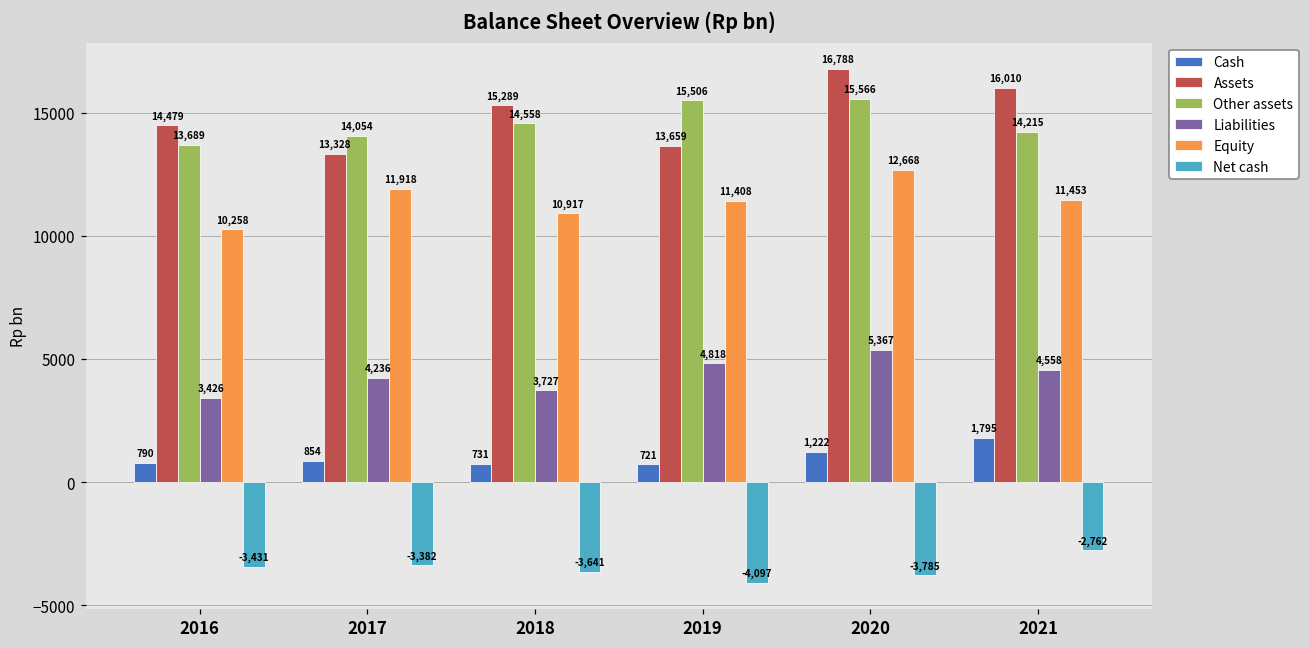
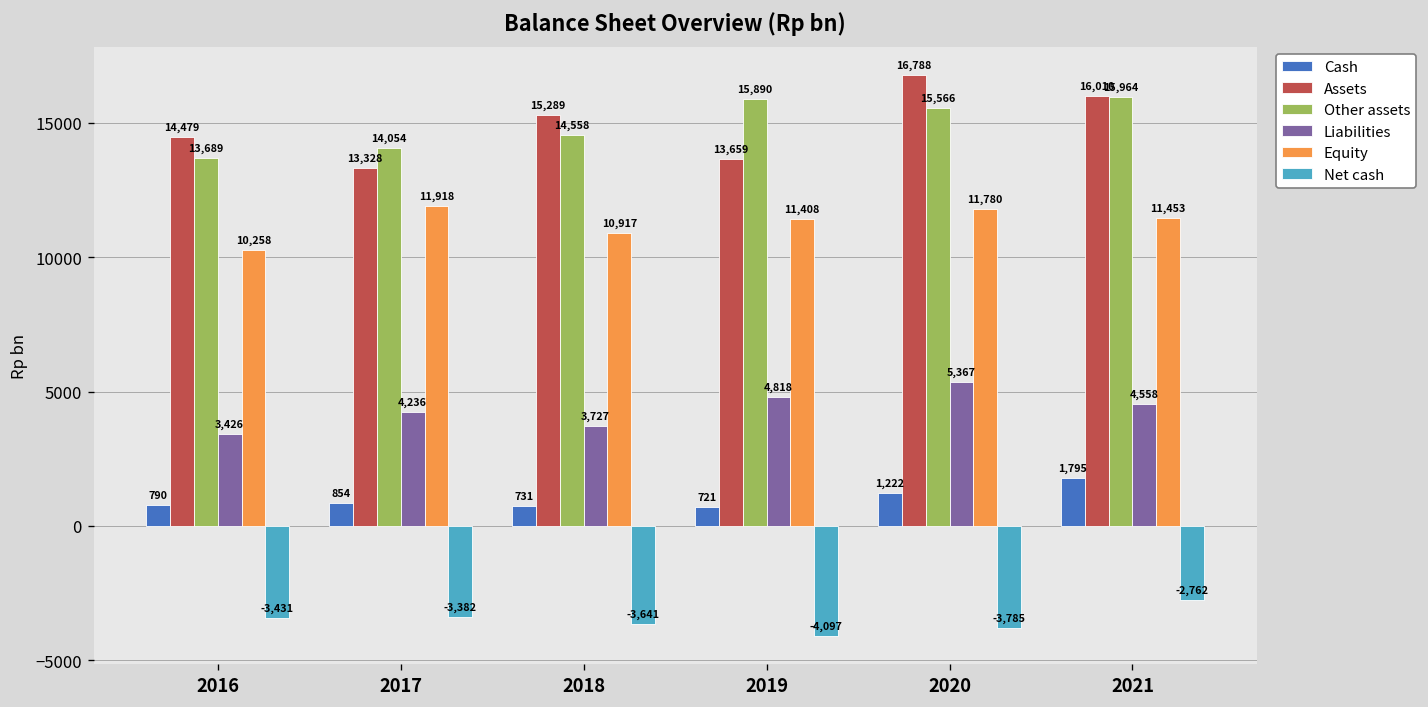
Other assets, 2019: 15,506 -> 15,890
Equity, 2020: 12,668 -> 11,780
Other assets, 2021: 14,215 -> 15,964
